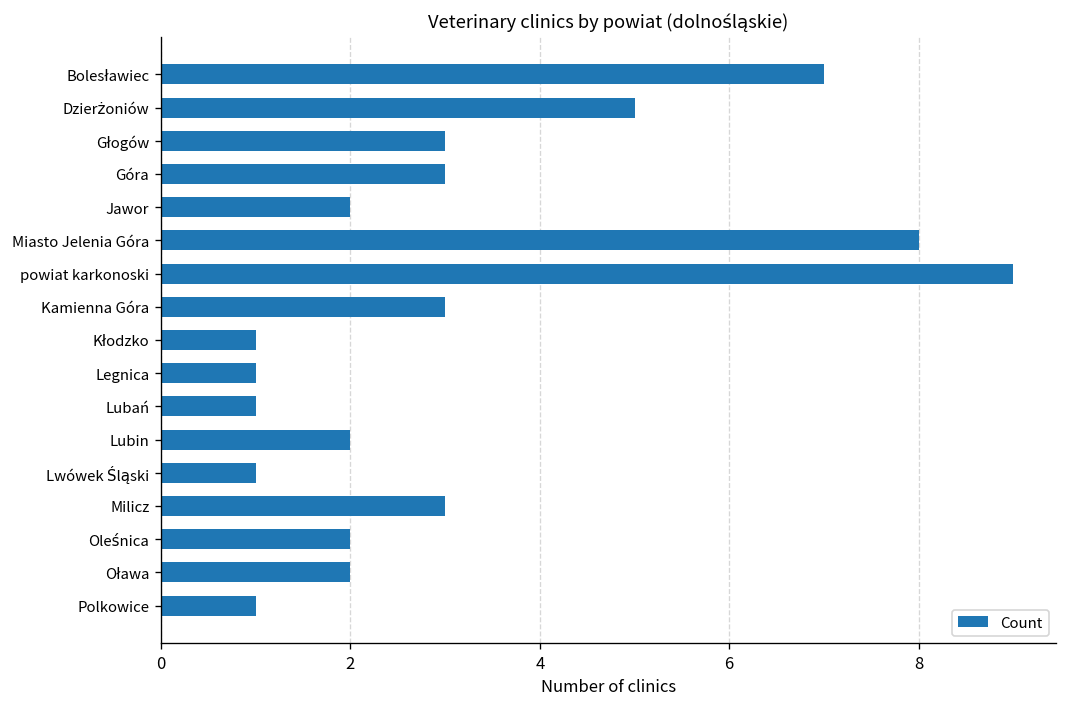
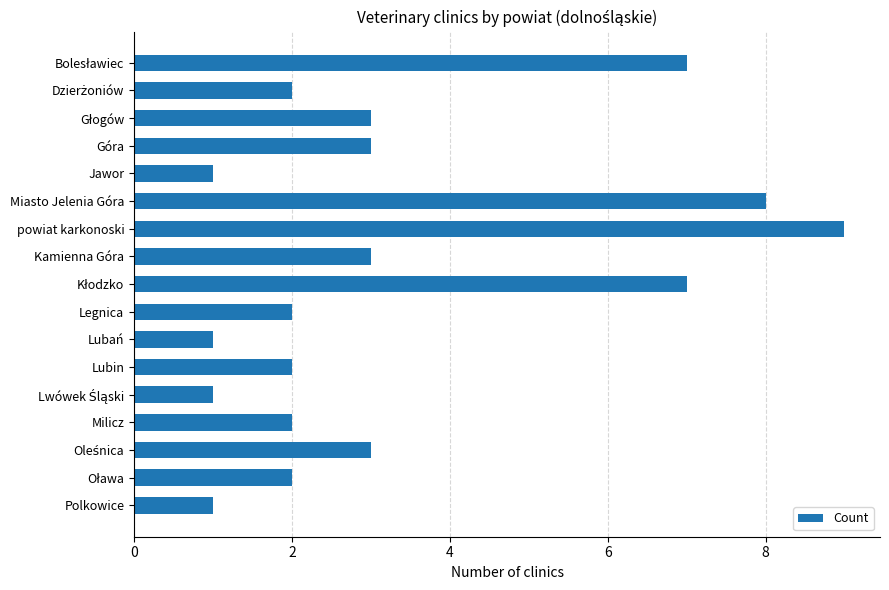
Dzierżoniów: 5 -> 2
Jawor: 2 -> 1
Kłodzko: 1 -> 7
Legnica: 1 -> 2
Milicz: 3 -> 2
Oleśnica: 2 -> 3
